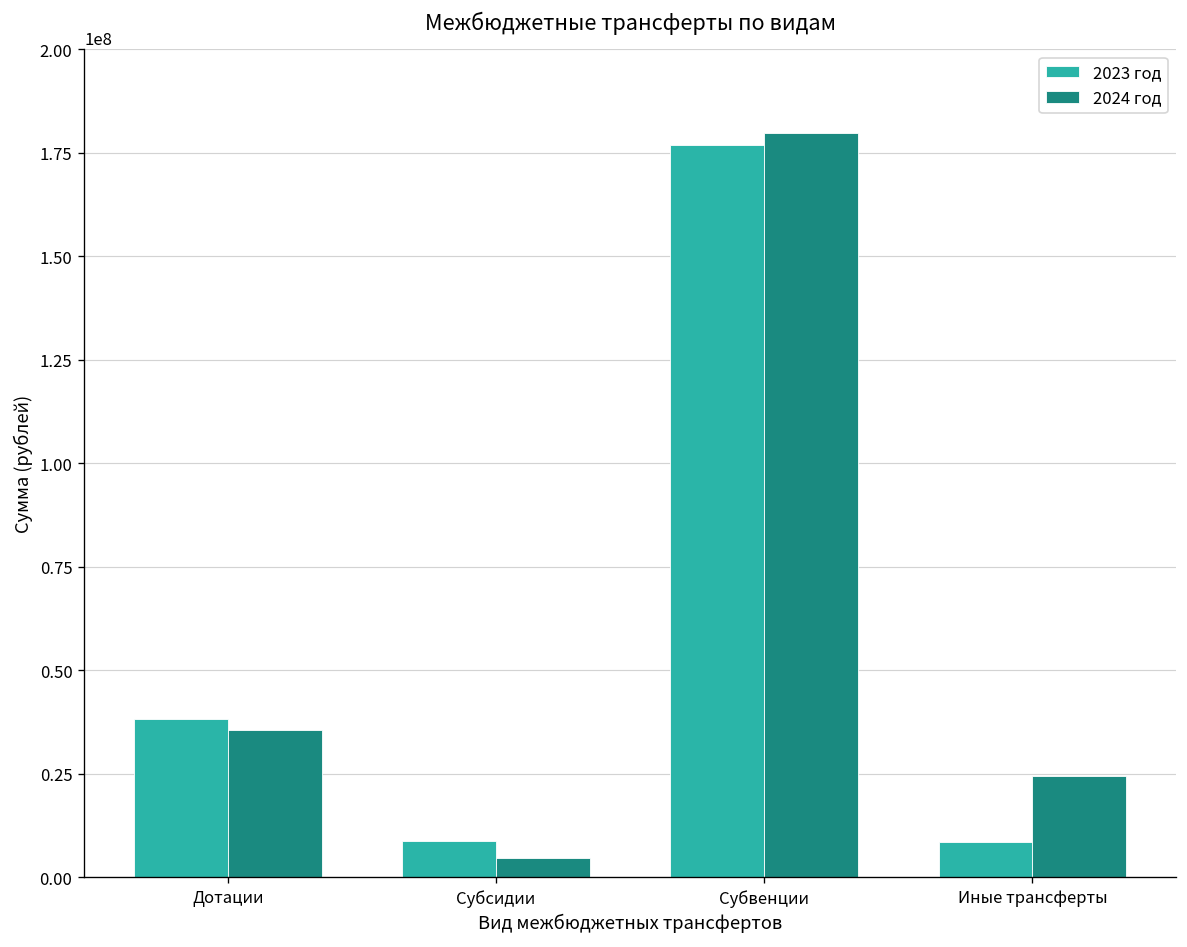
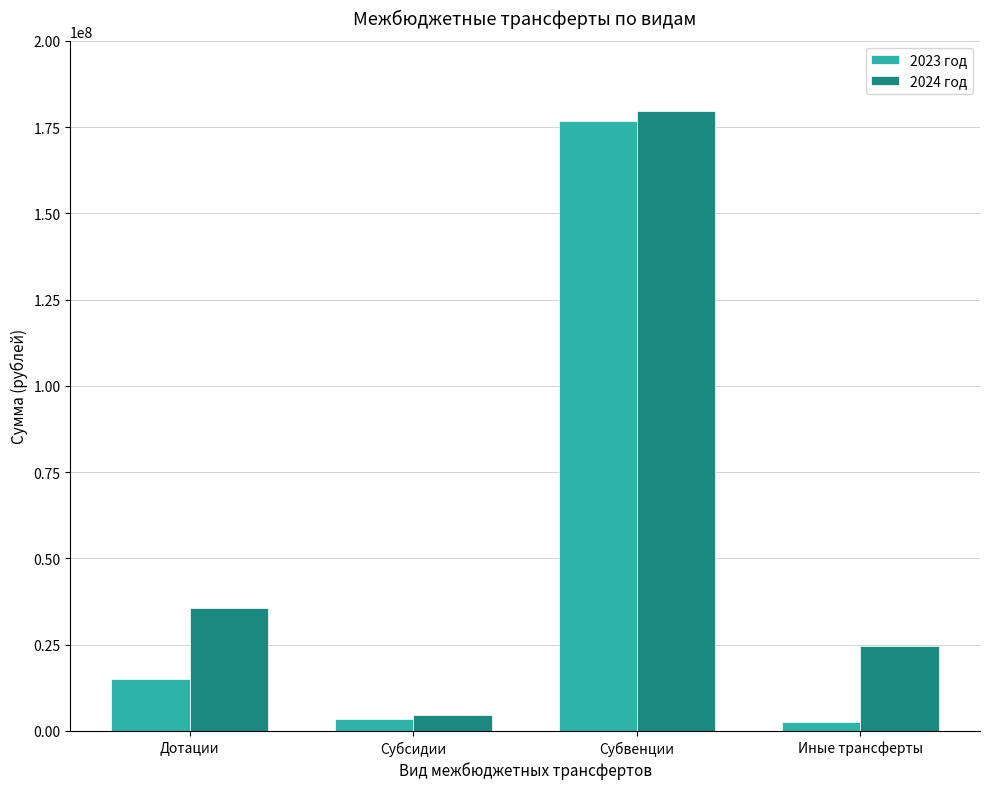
2023 год, Дотации: 38000000 -> 15000000
2023 год, Субсидии: 9000000 -> 3000000
2023 год, Иные трансферты: 8000000 -> 3000000
